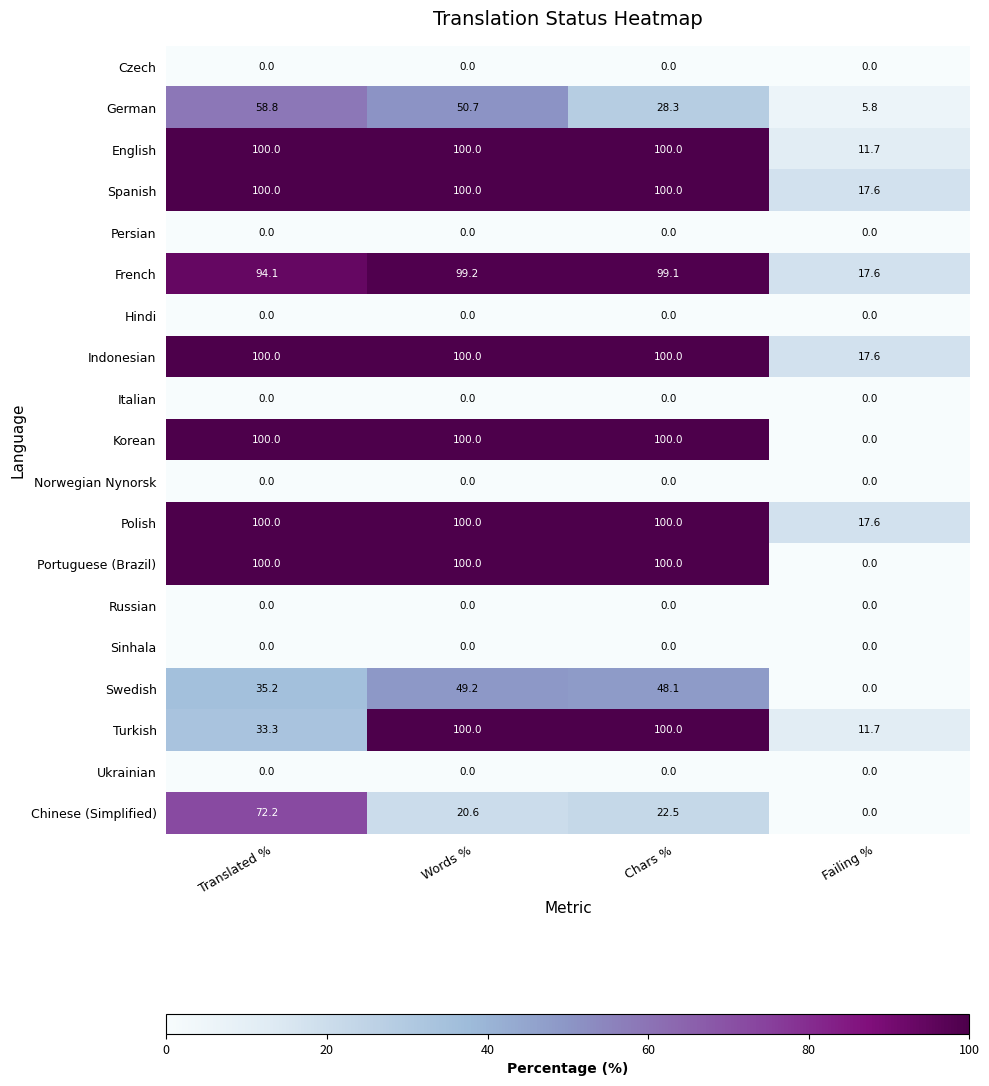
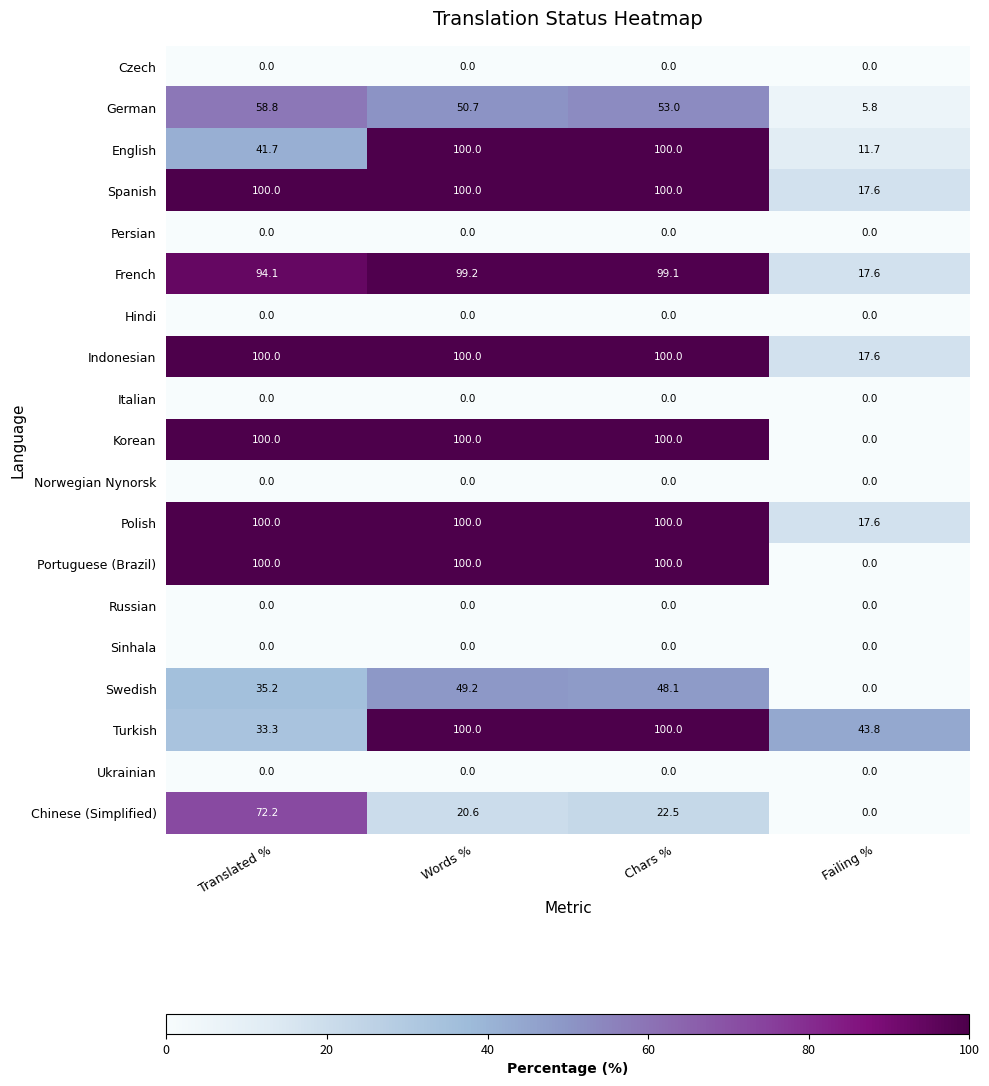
German, Chars %: 28.3 -> 53.0
English, Translated %: 100.0 -> 41.7
Turkish, Failing %: 11.7 -> 43.8
